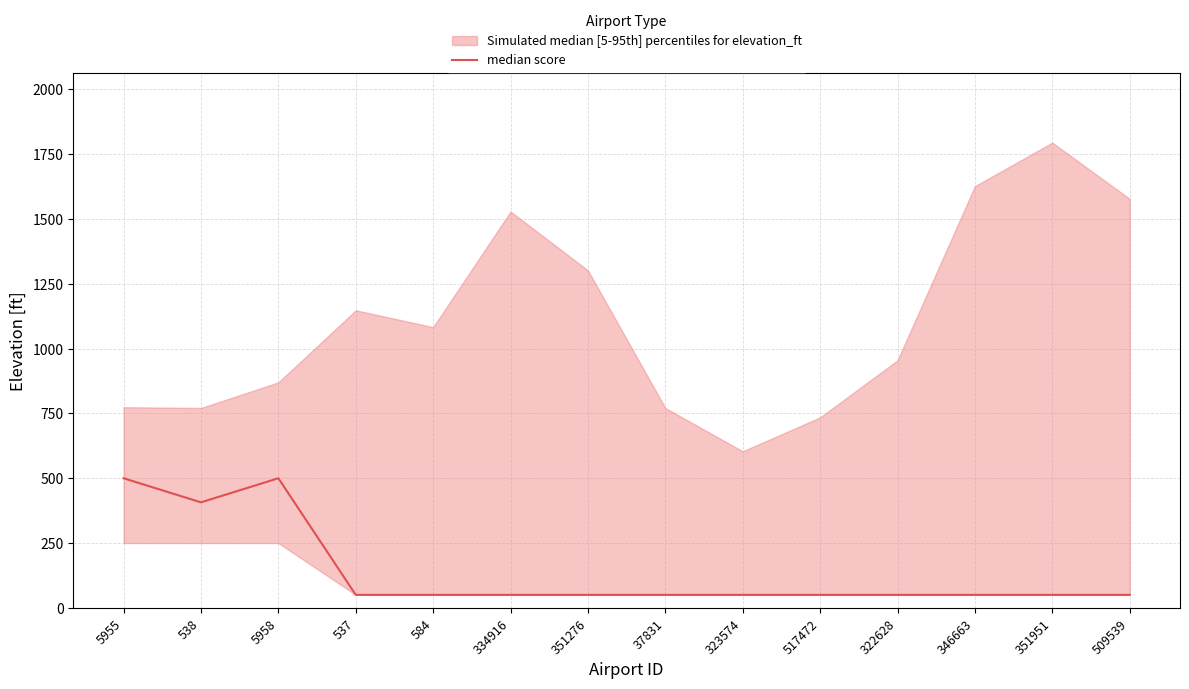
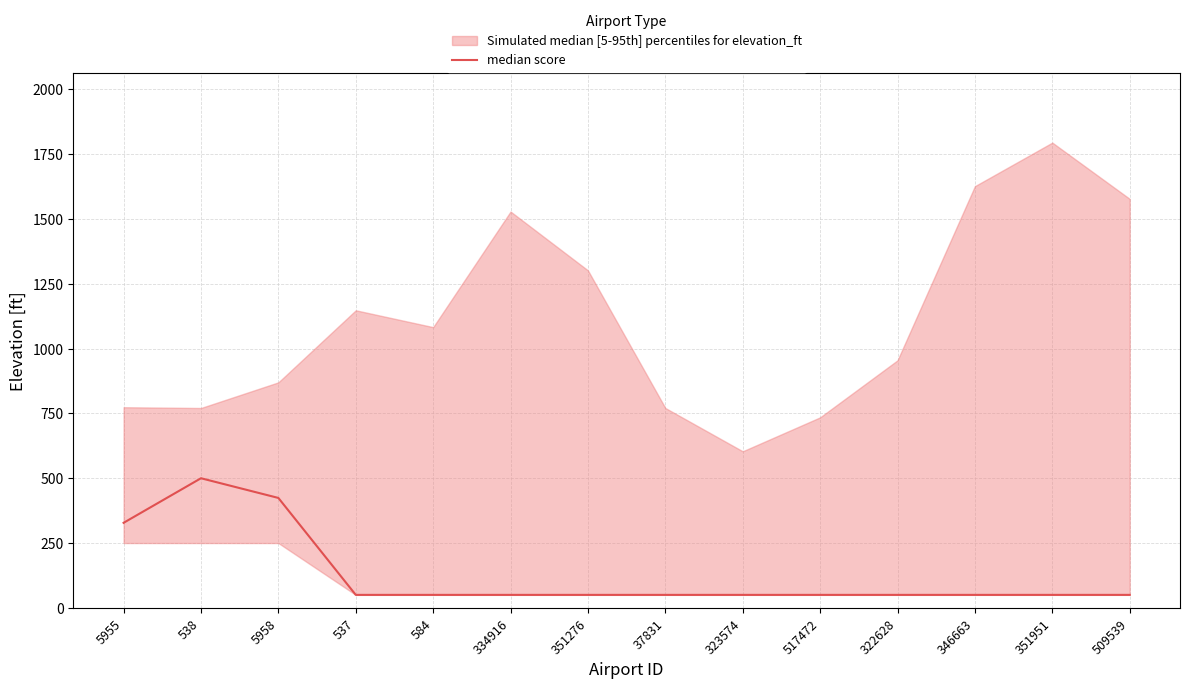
median score, 5955: 500 -> 330
median score, 538: 410 -> 500
median score, 5958: 500 -> 420
